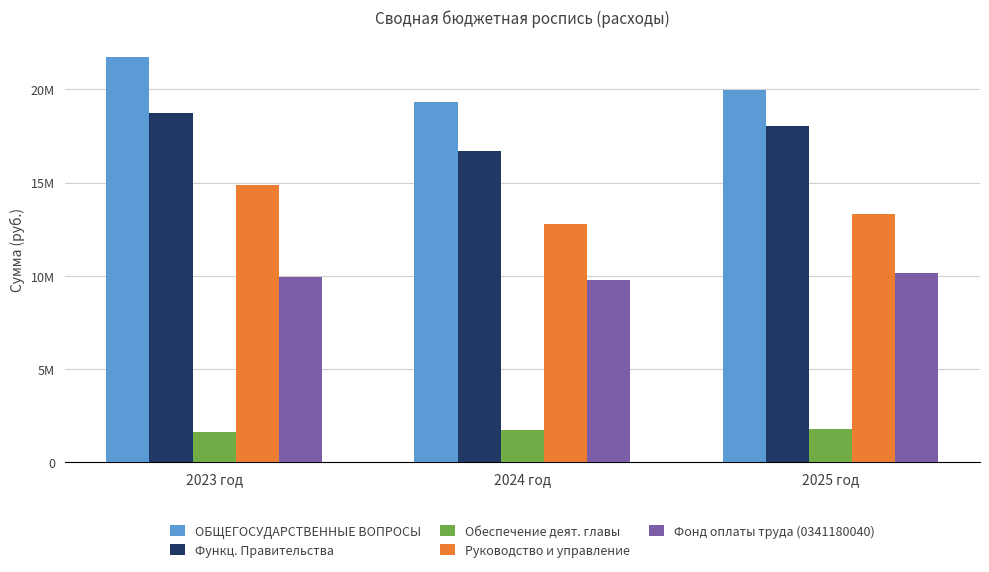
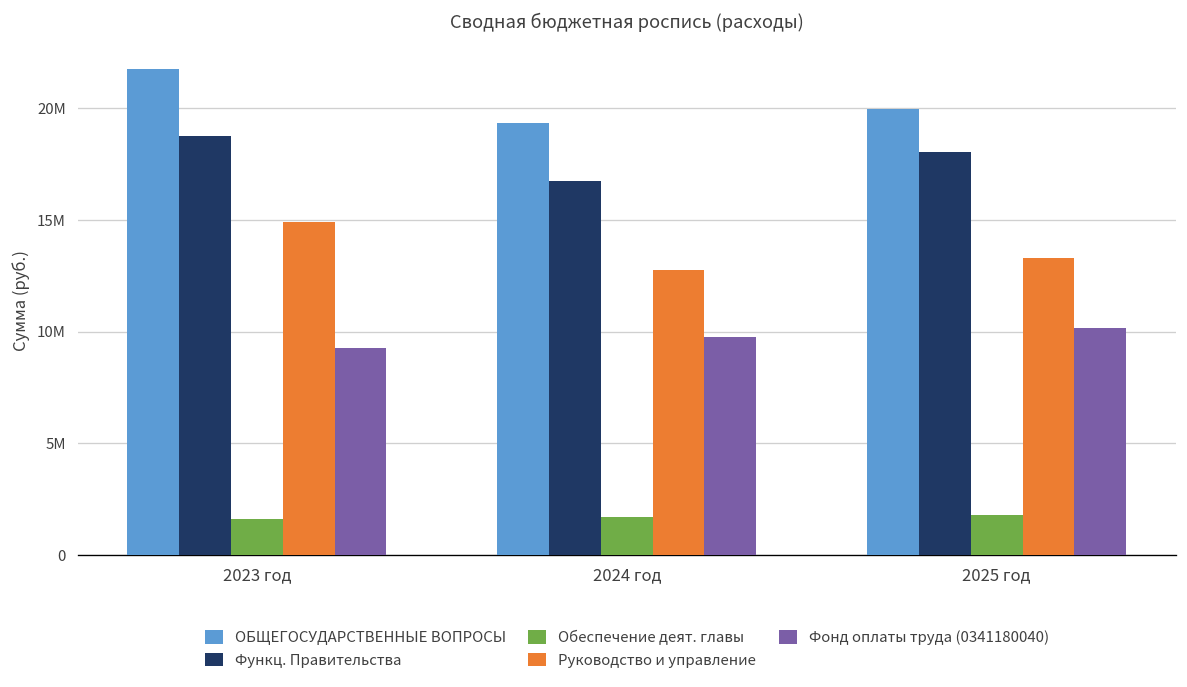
Фонд оплаты труда (0341180040), 2023 год: 10000000 -> 9300000
